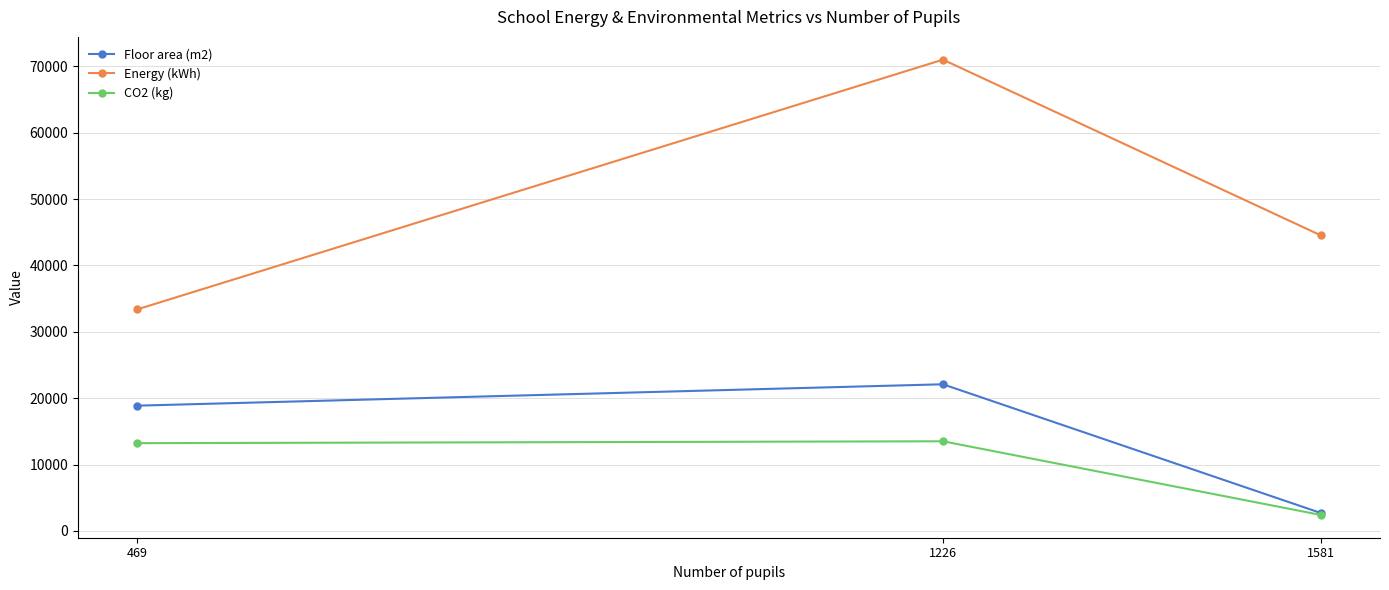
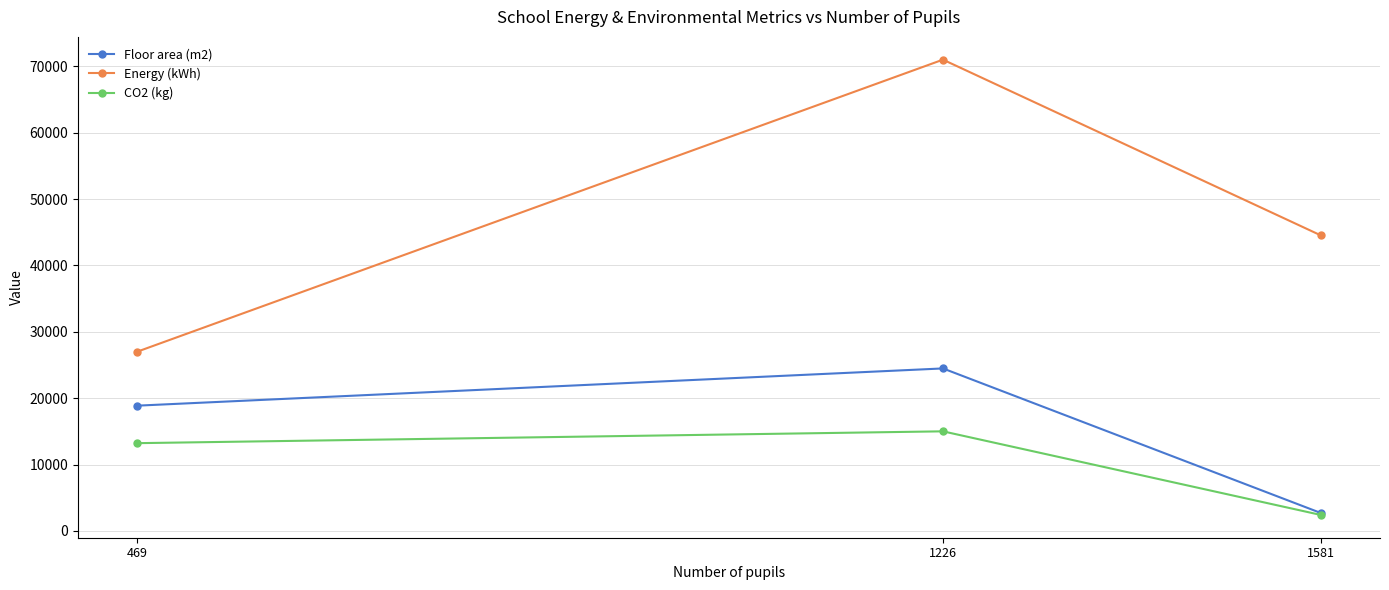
Energy (kWh), 469: 33000 -> 27000
Floor area (m2), 1226: 22000 -> 24000
CO2 (kg), 1226: 14000 -> 15000
